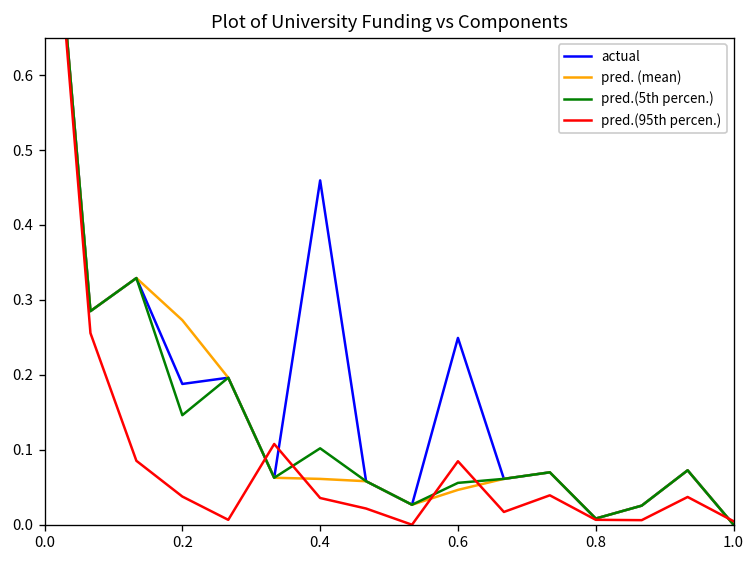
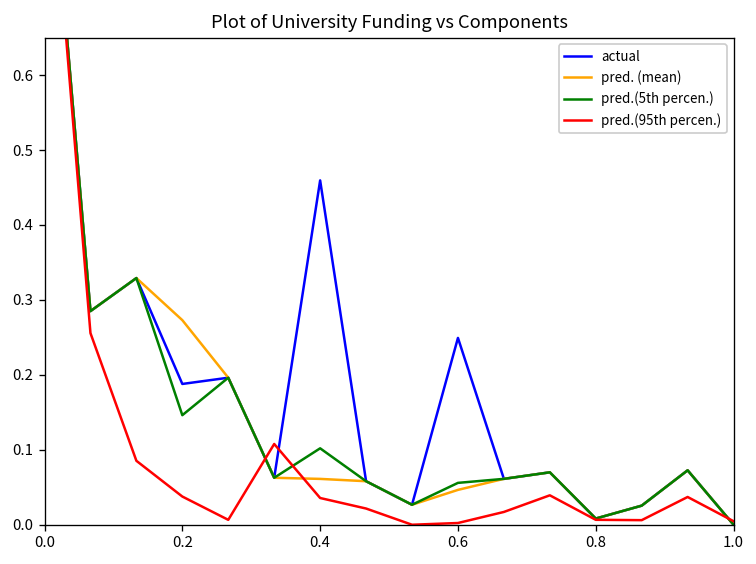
pred.(95th percen.), 0.6: 0.08 -> 0.00
